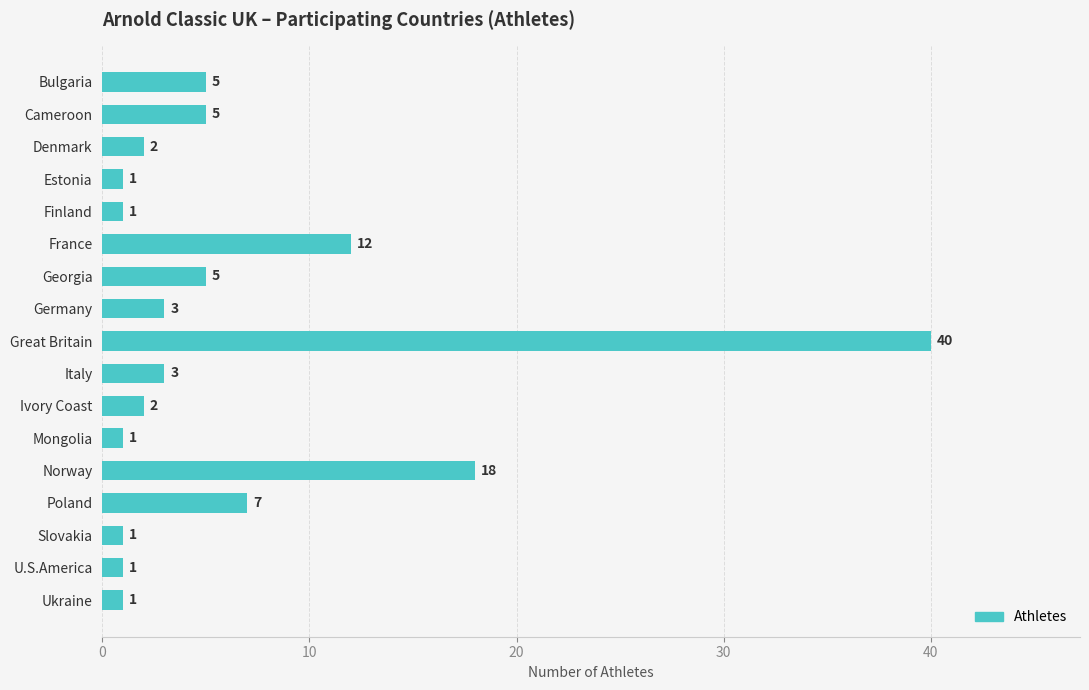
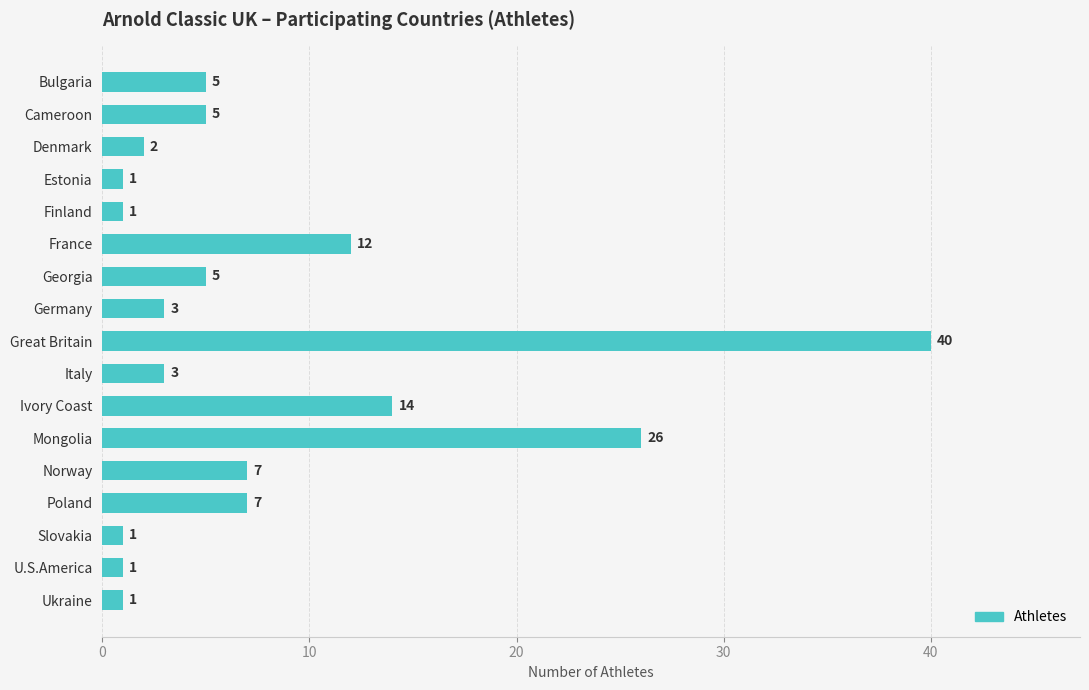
Ivory Coast: 2 -> 14
Mongolia: 1 -> 26
Norway: 18 -> 7
